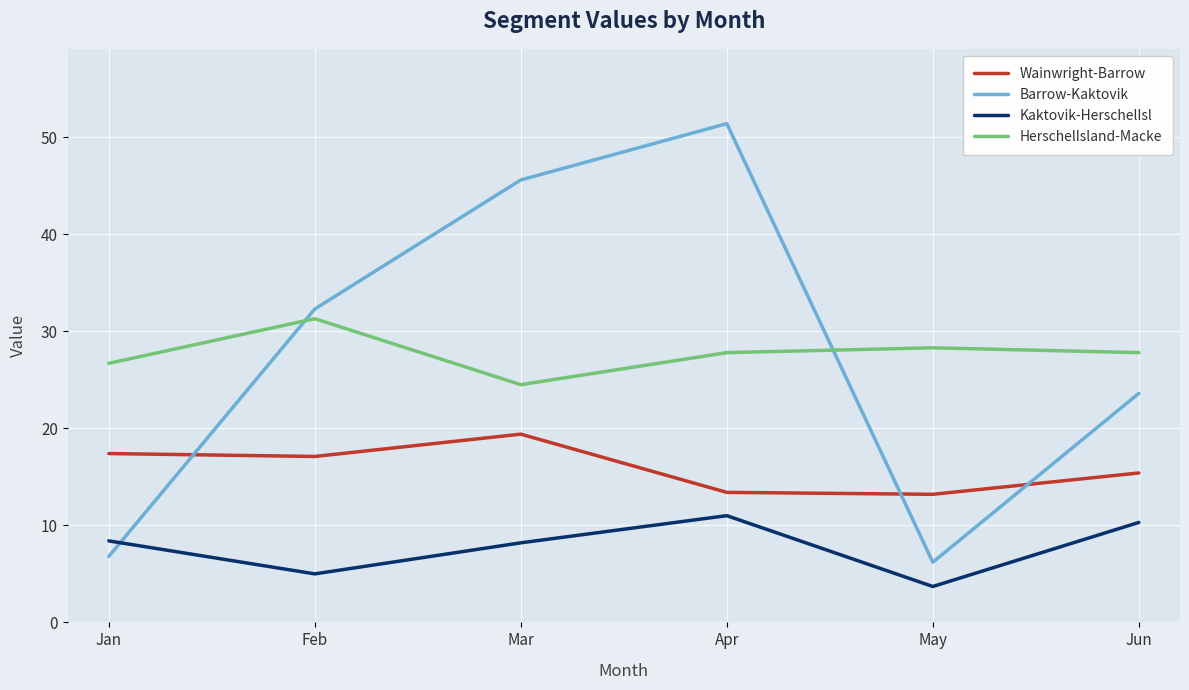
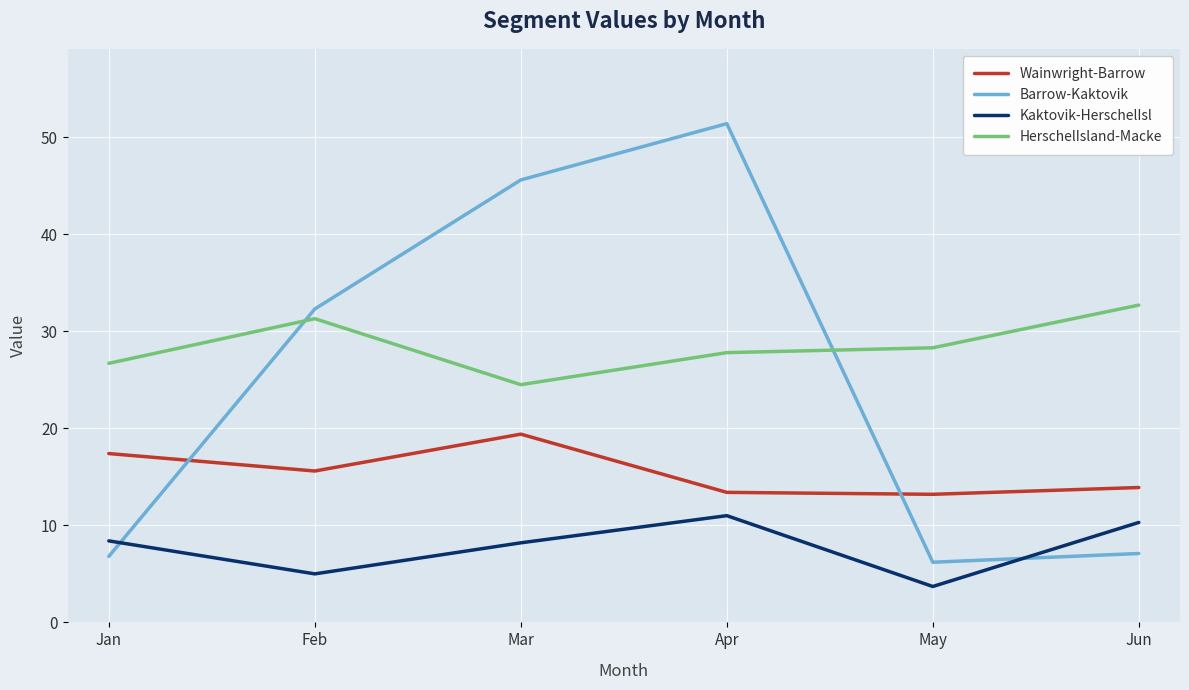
Wainwright-Barrow, Feb: 17 -> 16
Wainwright-Barrow, Jun: 15 -> 14
Barrow-Kaktovik, Jun: 24 -> 7
HerschelIsland-Macke, Jun: 28 -> 33
